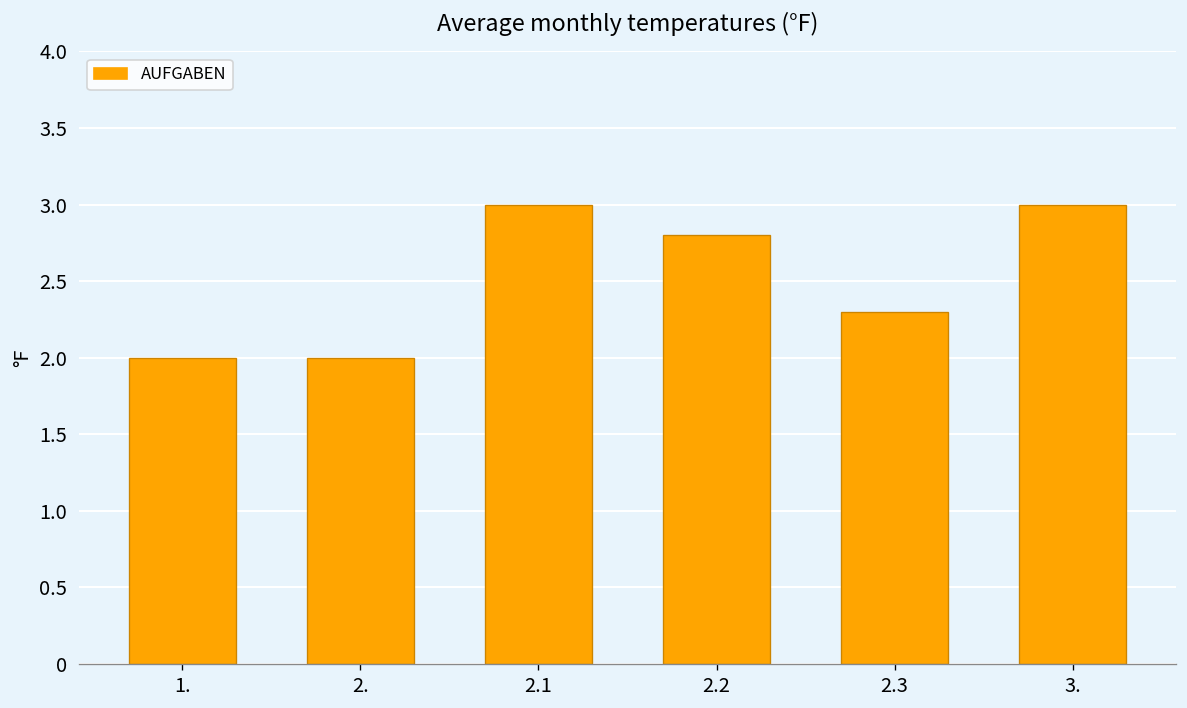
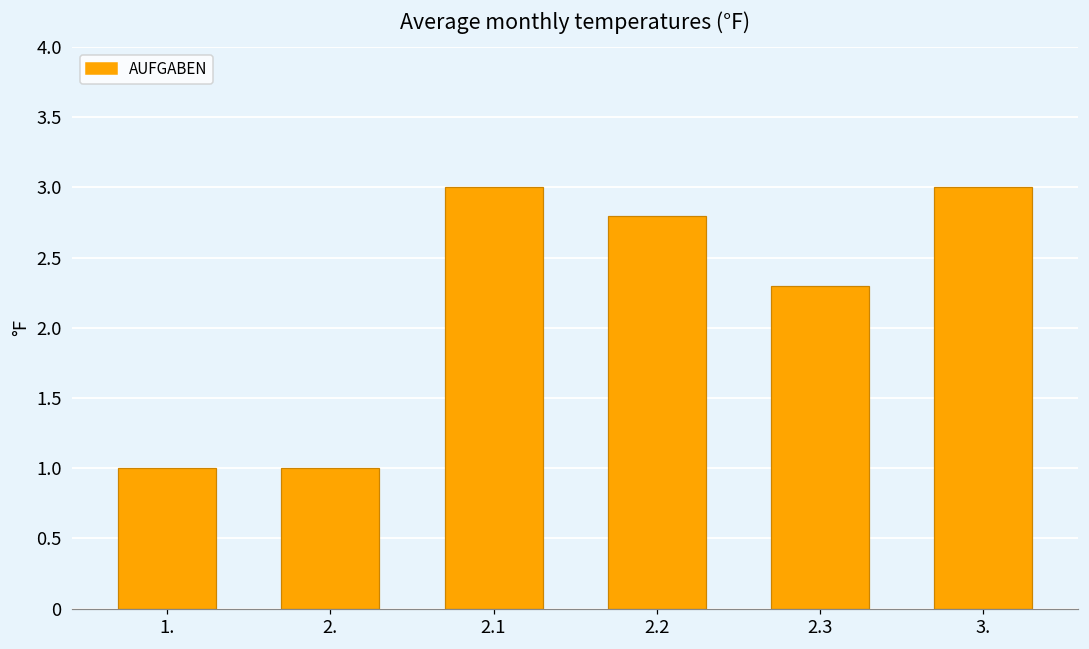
1.: 2 -> 1
2.: 2 -> 1
